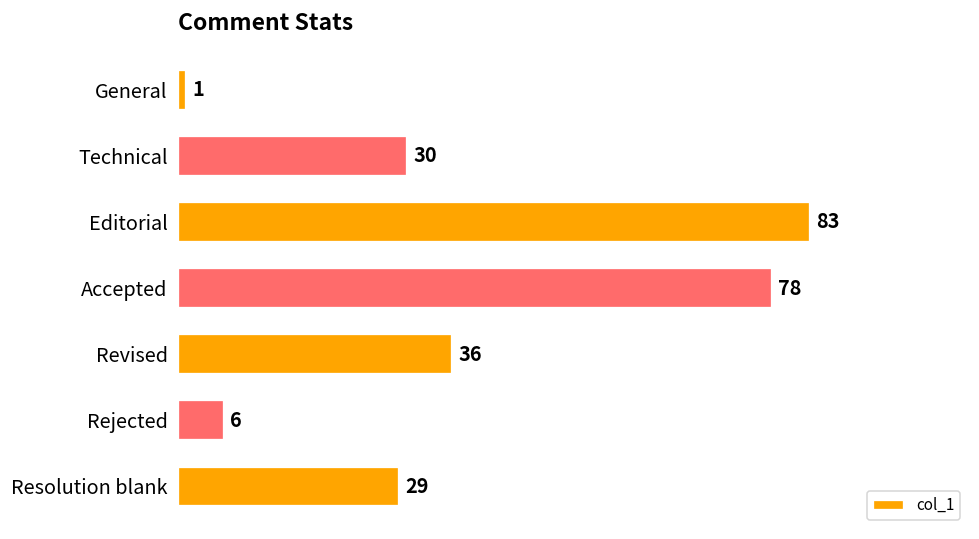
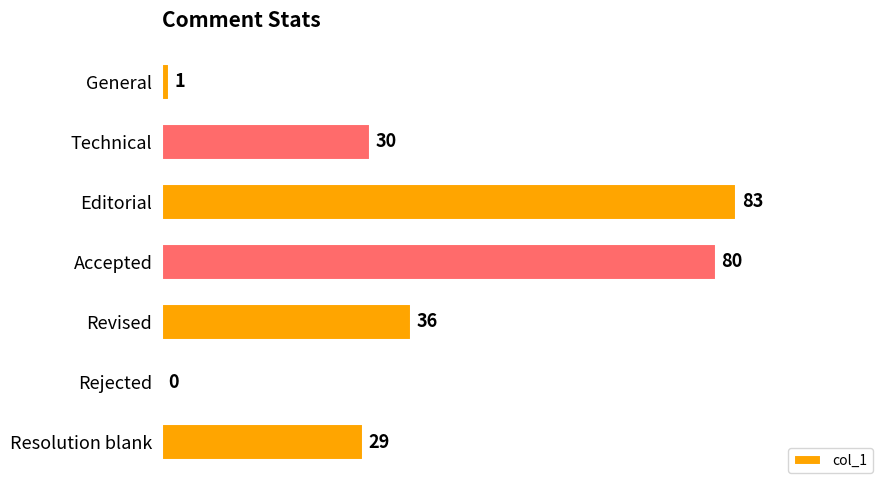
Accepted: 78 -> 80
Rejected: 6 -> 0
